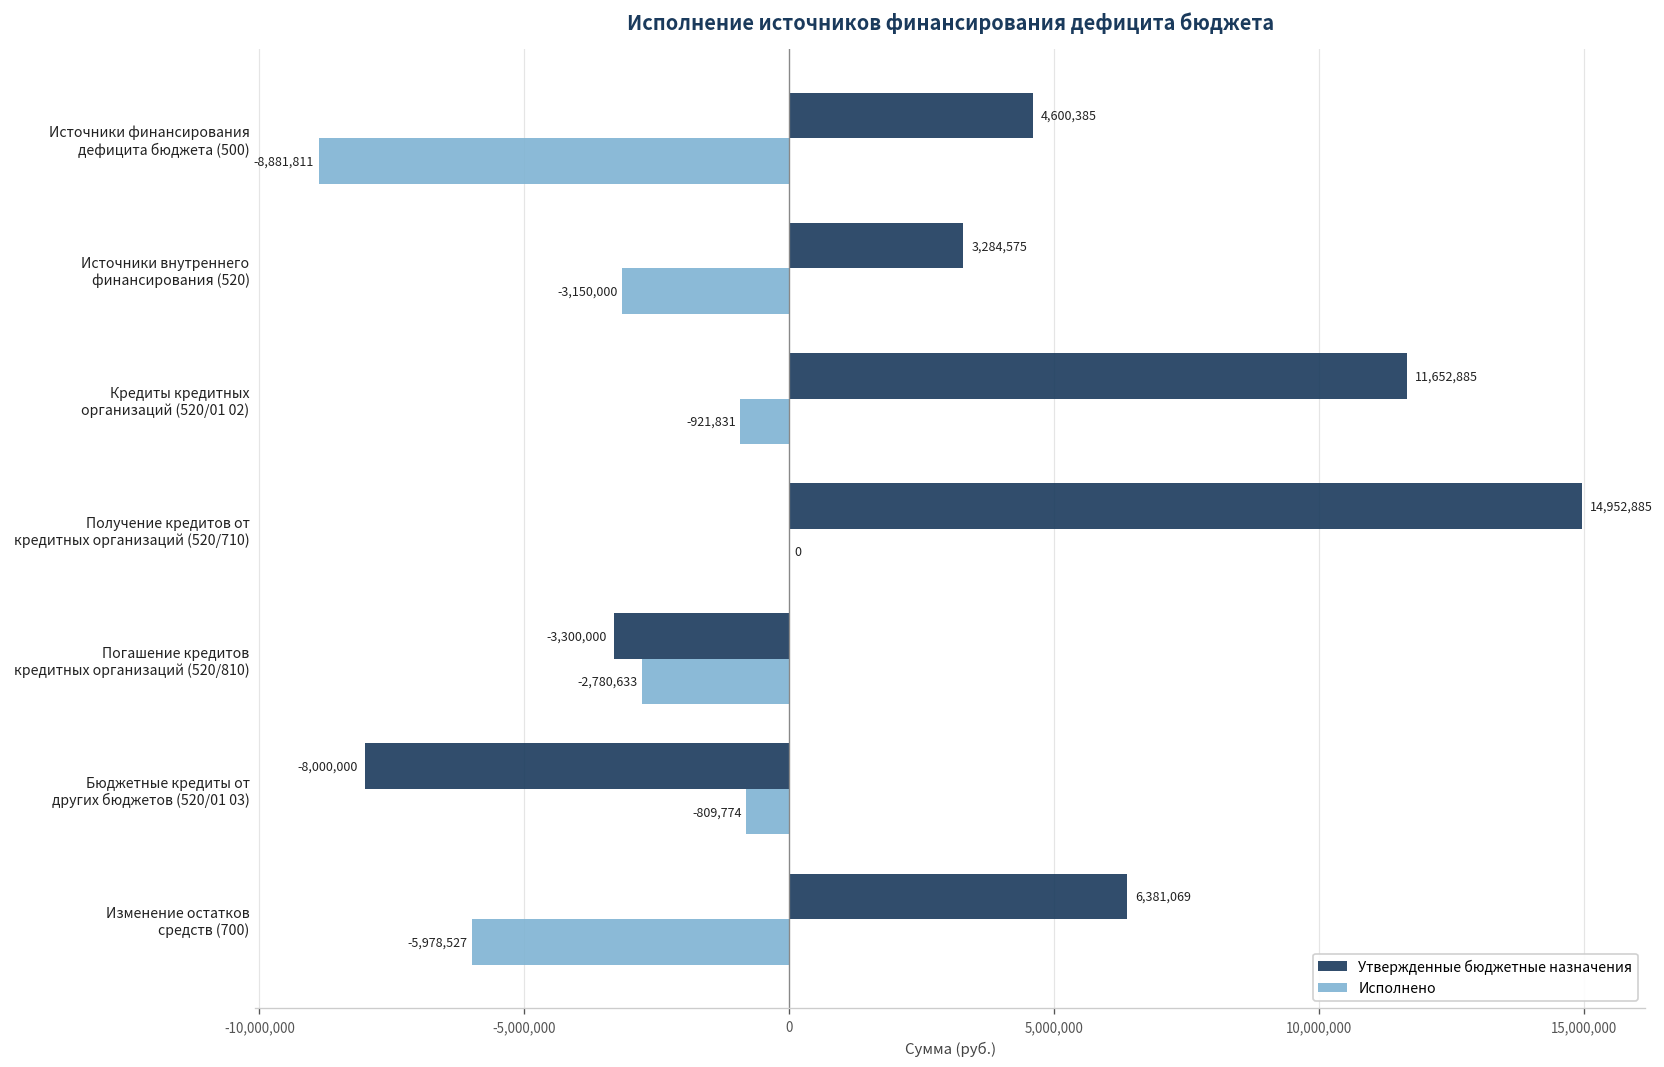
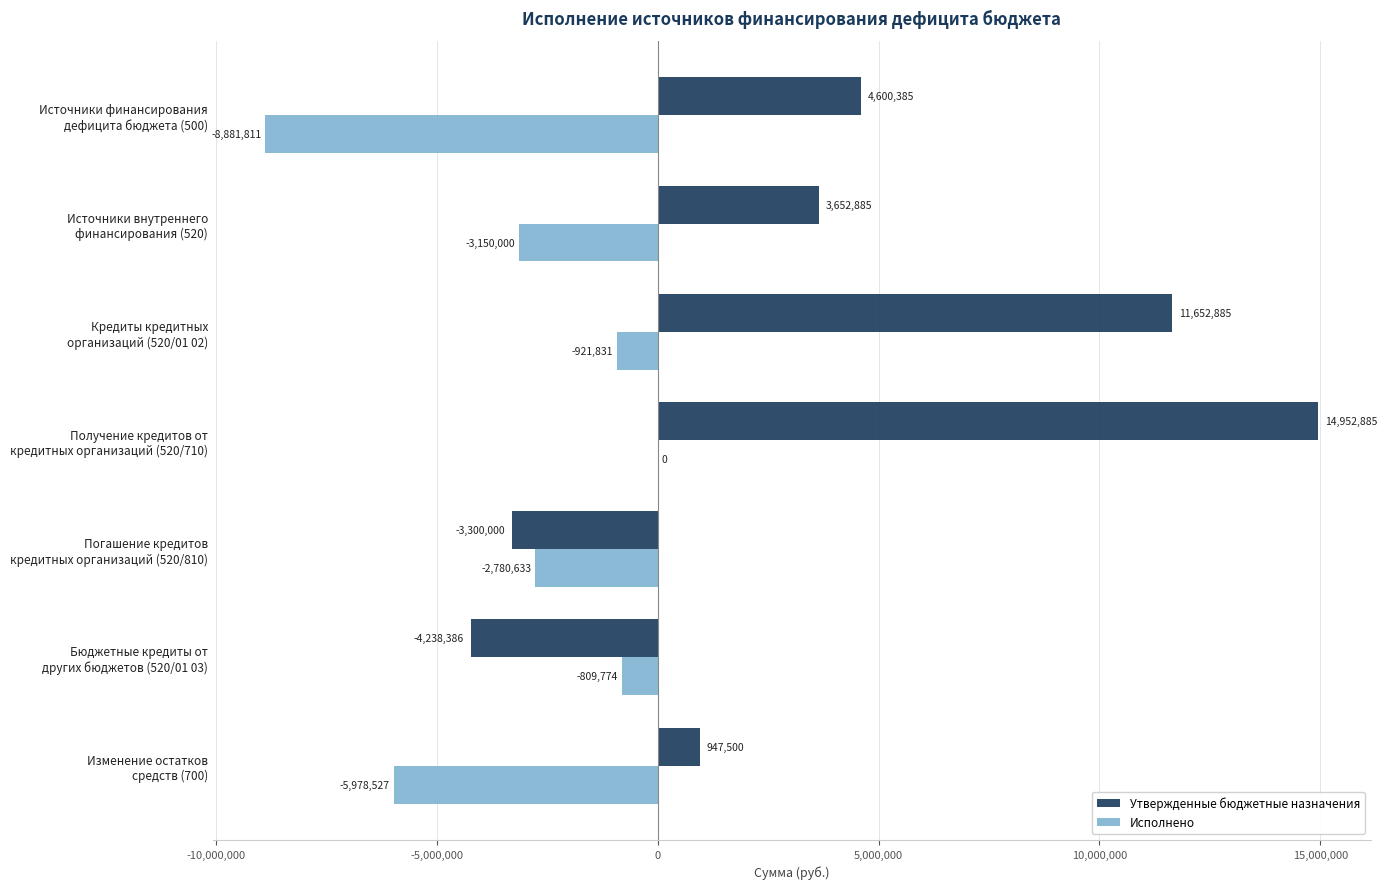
Утвержденные бюджетные назначения, Источники внутреннего финансирования (520): 3,284,575 -> 3,652,885
Утвержденные бюджетные назначения, Бюджетные кредиты от других бюджетов (520/01 03): -8,000,000 -> -4,238,386
Утвержденные бюджетные назначения, Изменение остатков средств (700): 6,381,069 -> 947,500
